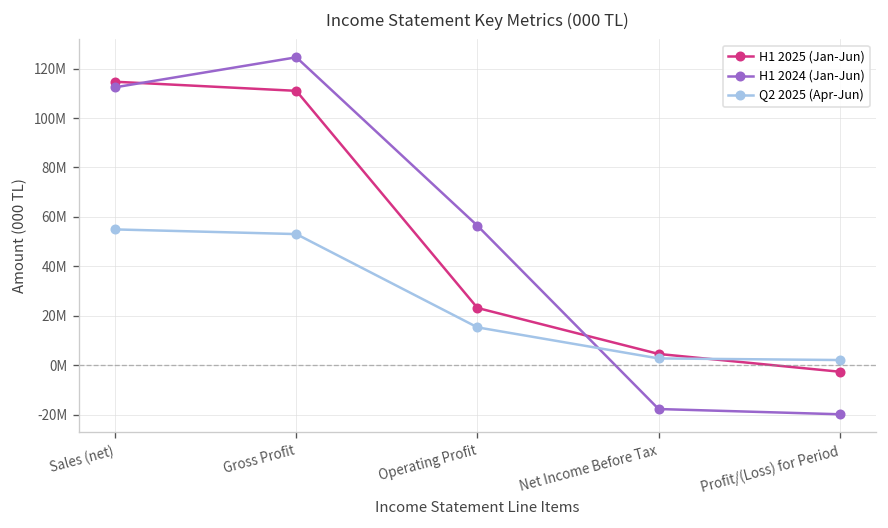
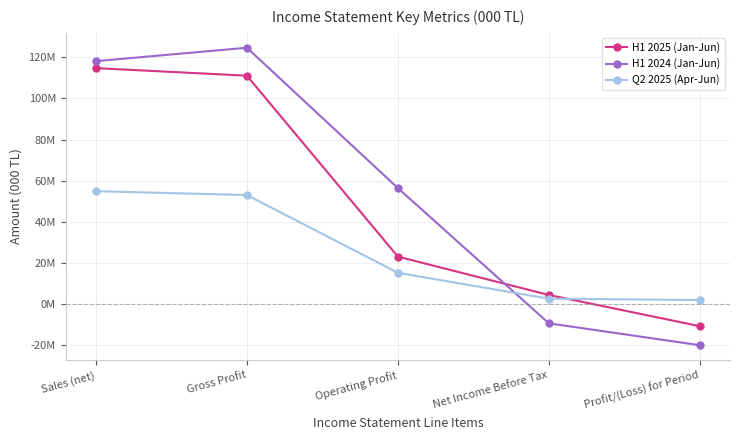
H1 2024 (Jan-Jun), Sales (net): 112000000 -> 118000000
H1 2024 (Jan-Jun), Net Income Before Tax: -18000000 -> -9000000
H1 2025 (Jan-Jun), Profit/(Loss) for Period: -3000000 -> -11000000
